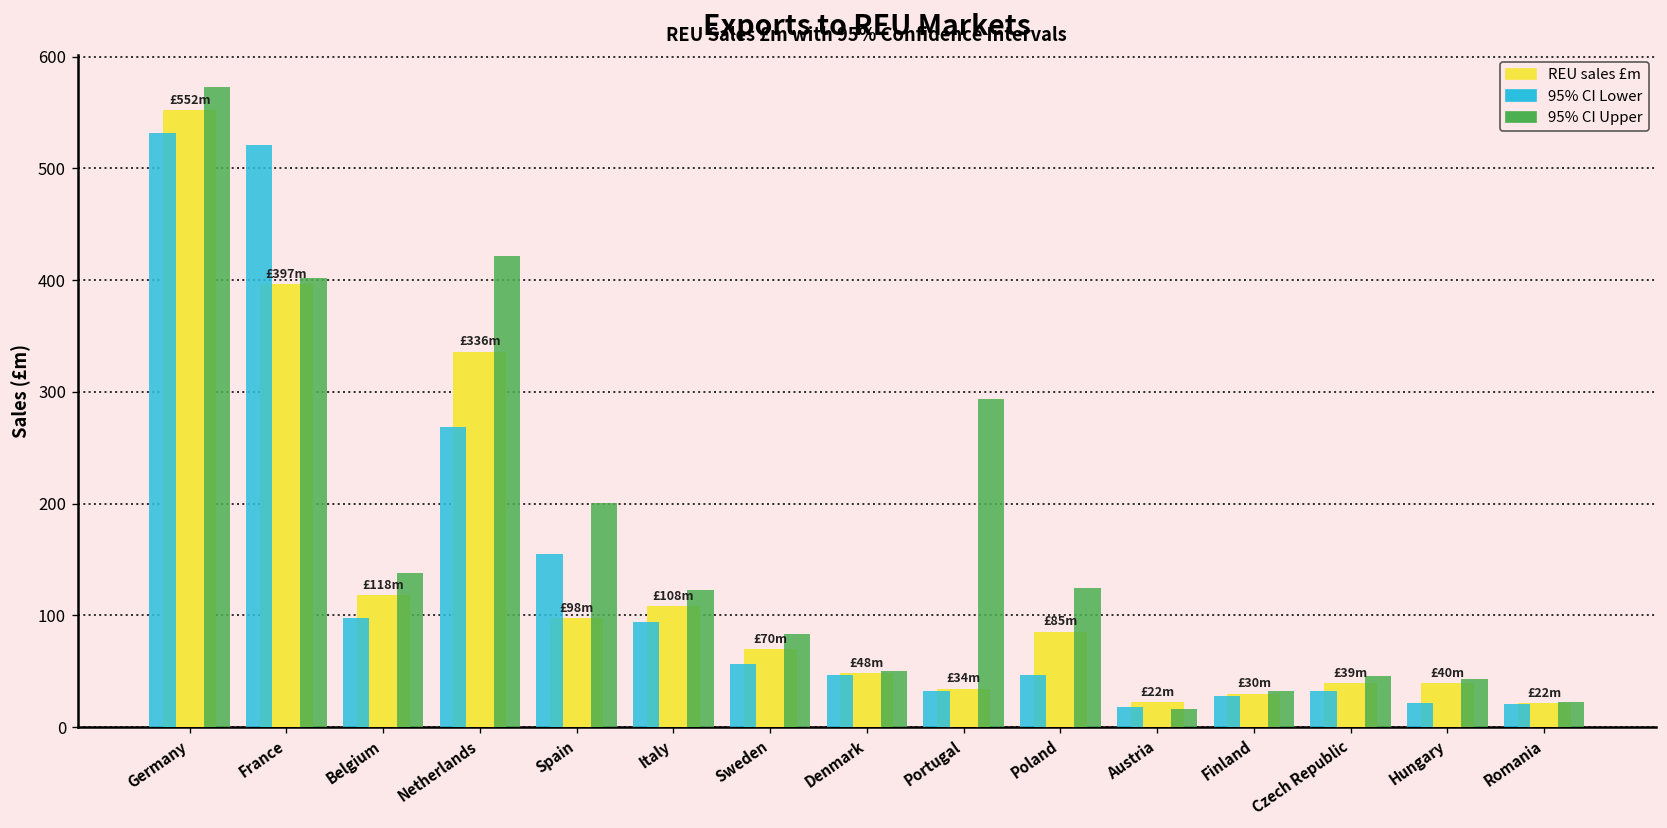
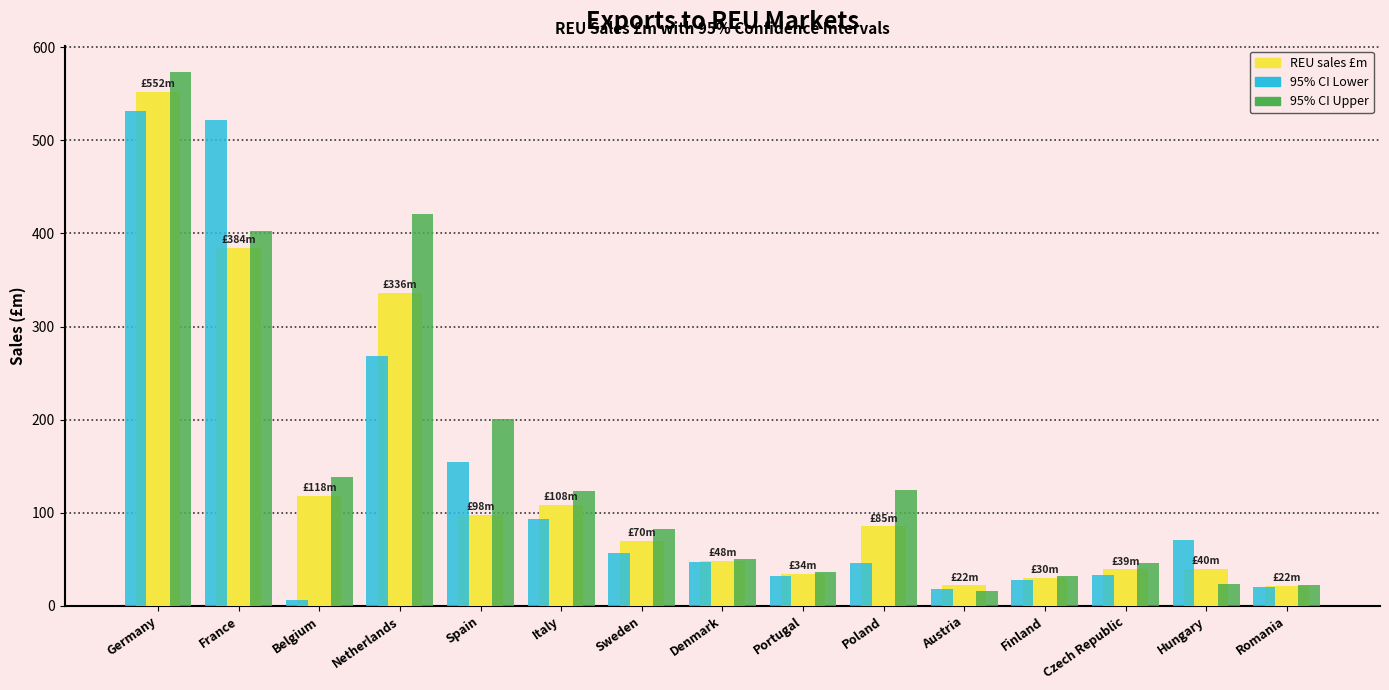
REU sales £m, France: £397m -> £384m
95% CI Lower, Belgium: 100 -> 10
95% CI Upper, Portugal: 290 -> 40
95% CI Lower, Hungary: 20 -> 70
95% CI Upper, Hungary: 40 -> 20
